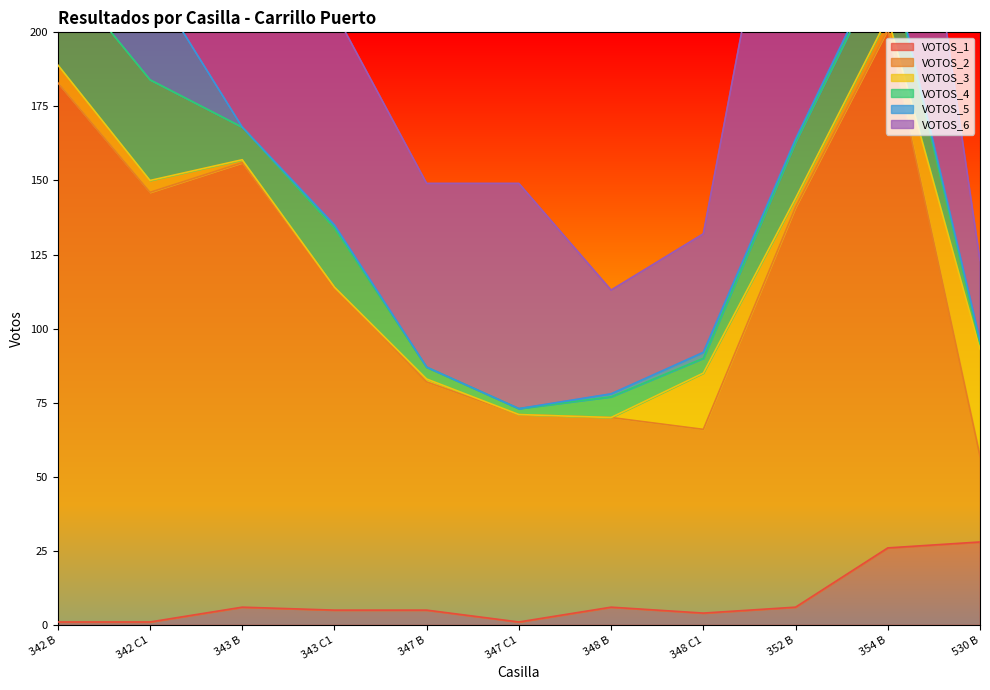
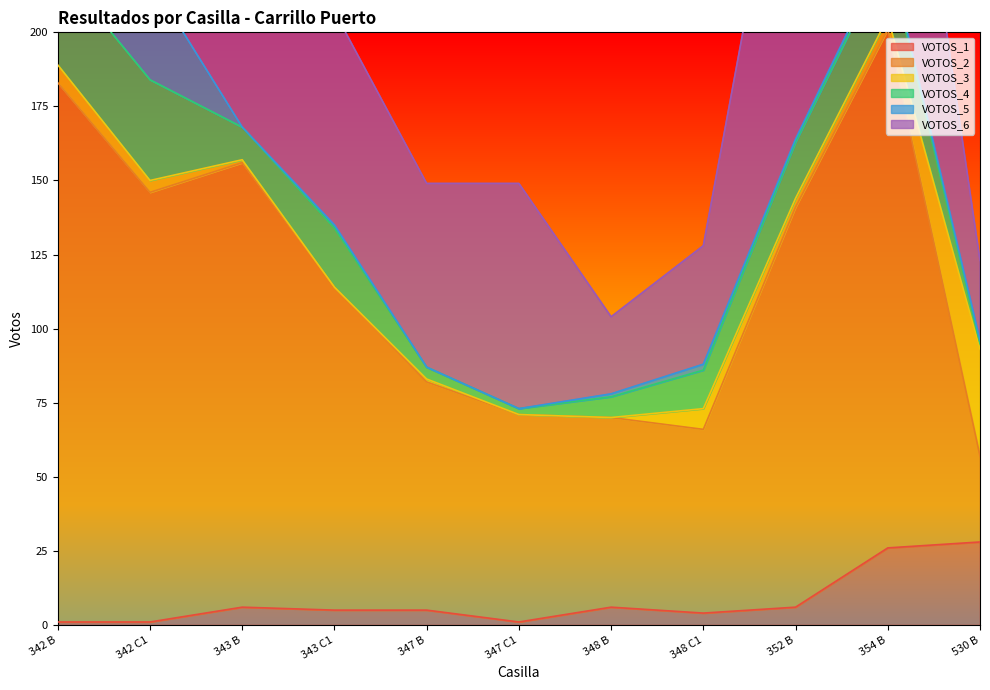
VOTOS_6, 348 B: 35 -> 26
VOTOS_3, 348 C1: 19 -> 7
VOTOS_4, 348 C1: 5 -> 13
